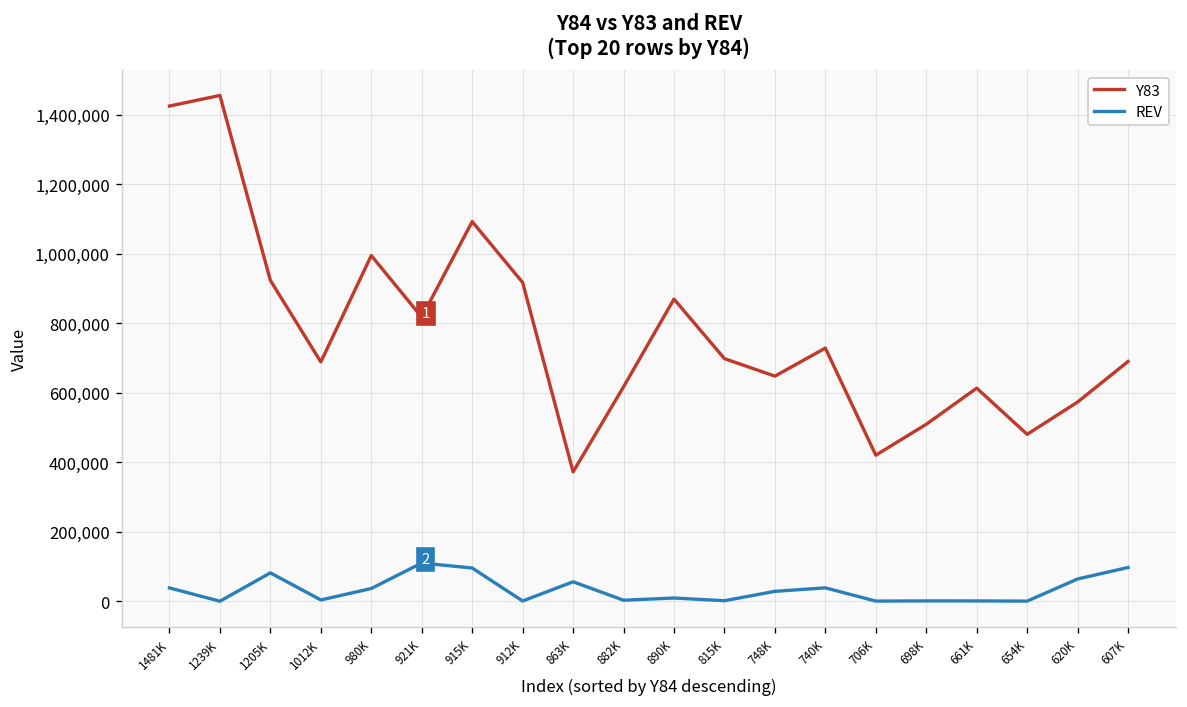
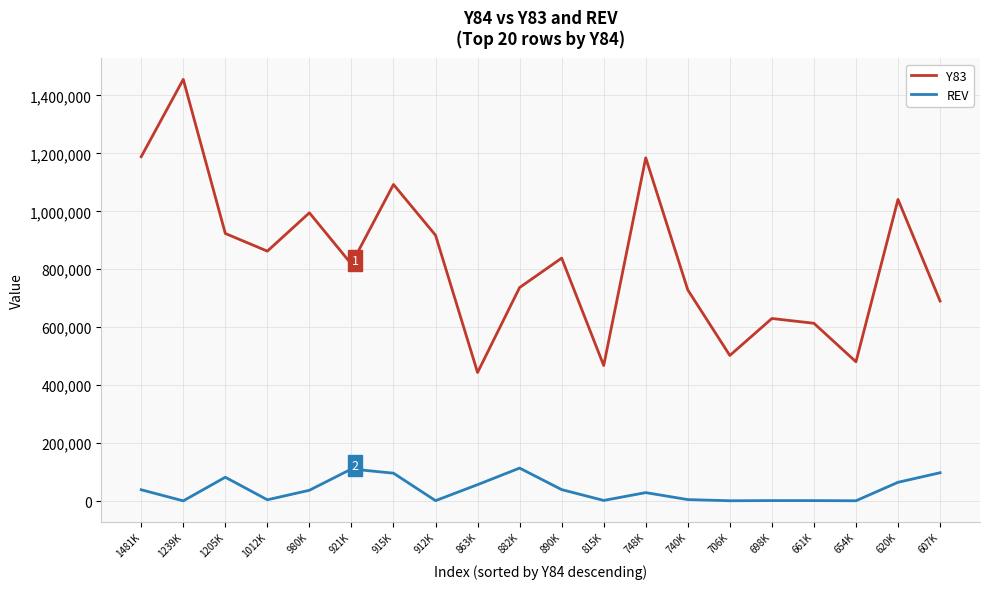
Y83, 1481K: 1,430,000 -> 1,190,000
Y83, 1012K: 690,000 -> 860,000
Y83, 863K: 370,000 -> 440,000
Y83, 882K: 620,000 -> 740,000
REV, 882K: 0 -> 110,000
Y83, 890K: 870,000 -> 840,000
REV, 890K: 10,000 -> 40,000
Y83, 815K: 700,000 -> 470,000
Y83, 748K: 650,000 -> 1,180,000
REV, 740K: 40,000 -> 0
Y83, 706K: 420,000 -> 500,000
Y83, 698K: 510,000 -> 630,000
Y83, 620K: 570,000 -> 1,040,000
